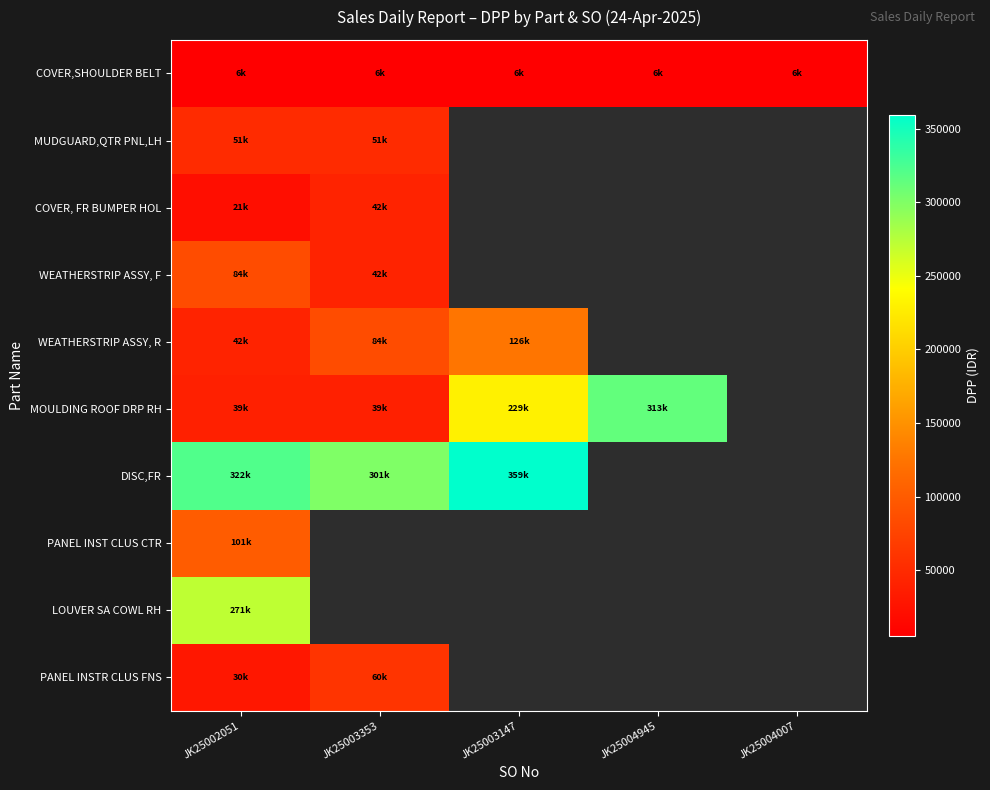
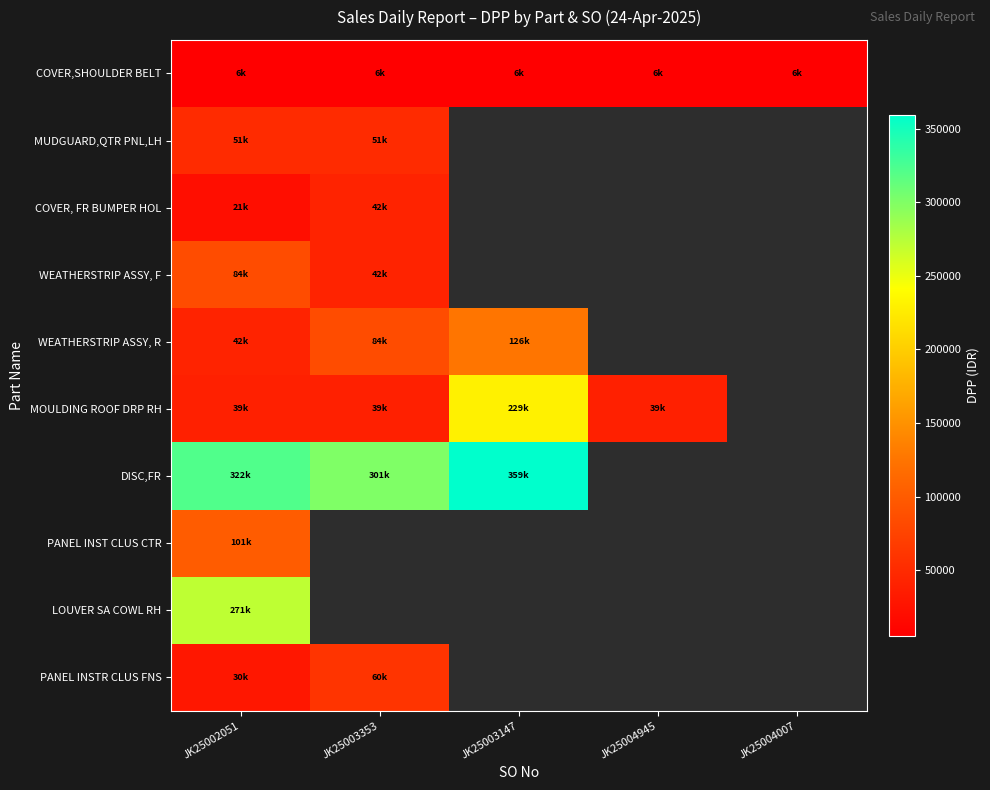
MOULDING ROOF DRP RH, JK25004945: 313k -> 39k
